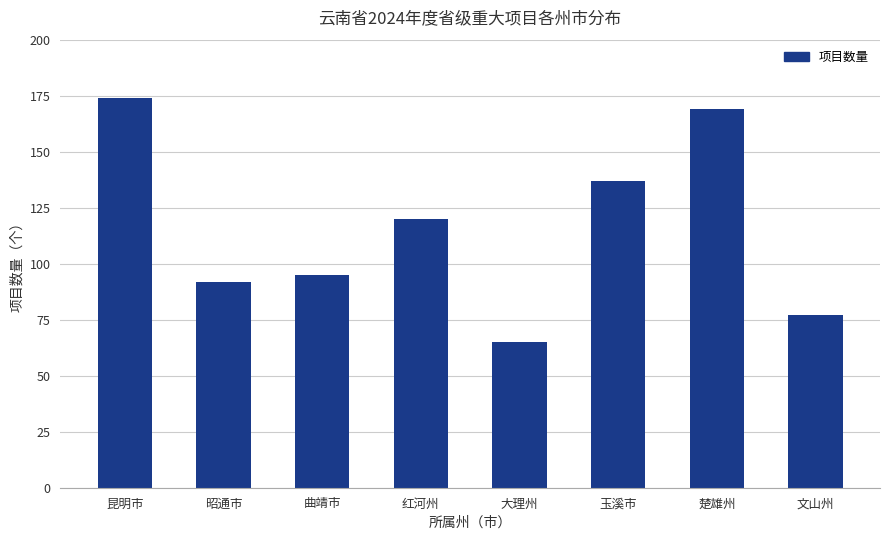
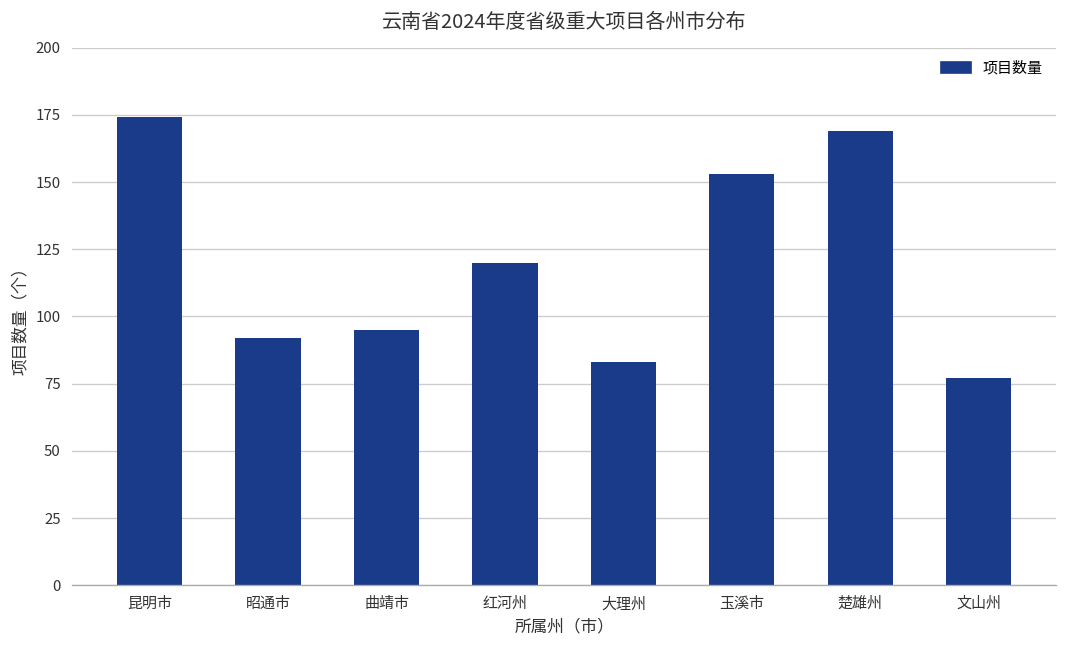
大理州: 65 -> 83
玉溪市: 137 -> 153
